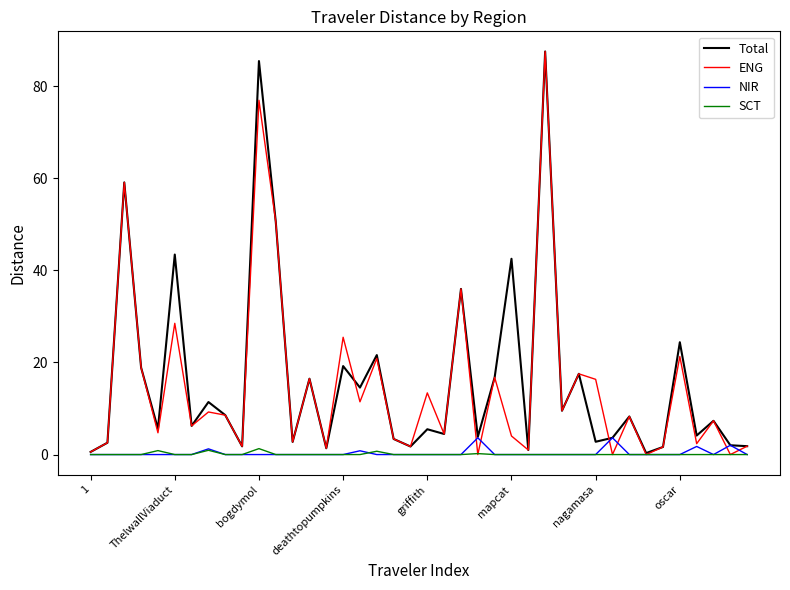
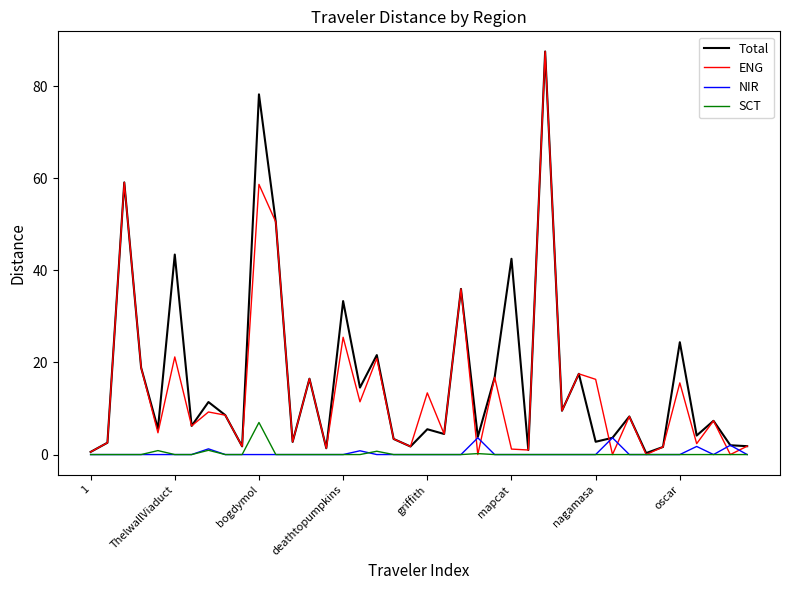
ENG, ThelwallViaduct: 29 -> 21
Total, bogdymol: 85 -> 78
ENG, bogdymol: 77 -> 59
SCT, bogdymol: 1 -> 7
Total, deathtopumpkins: 19 -> 33
ENG, mapcat: 4 -> 1
ENG, oscar: 21 -> 16
